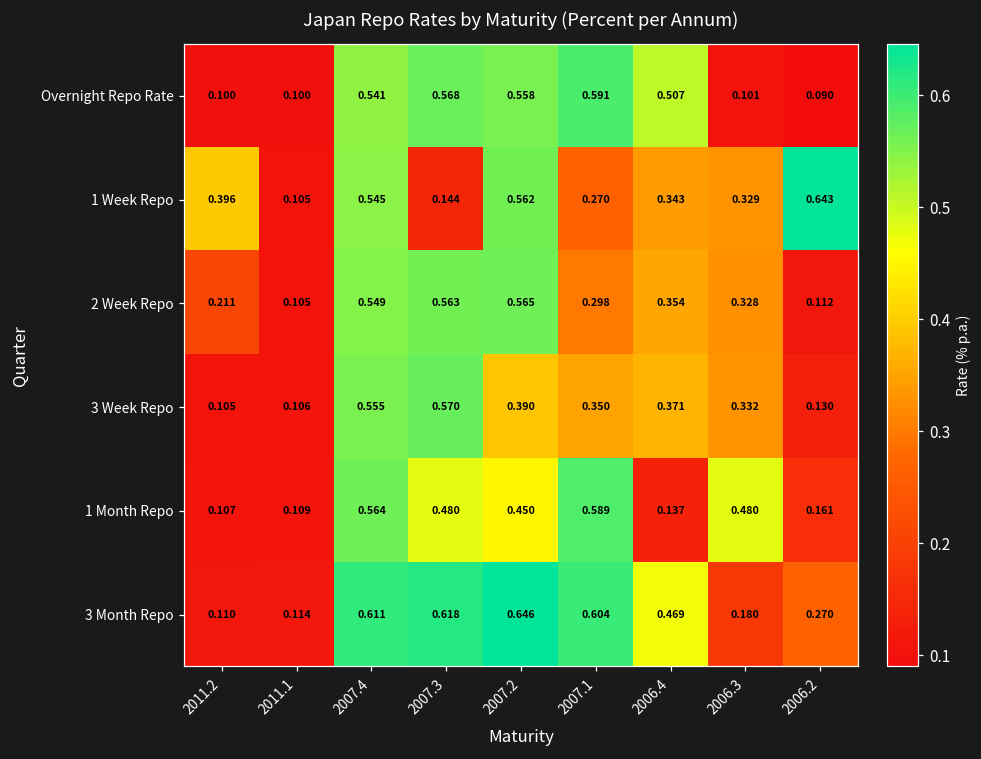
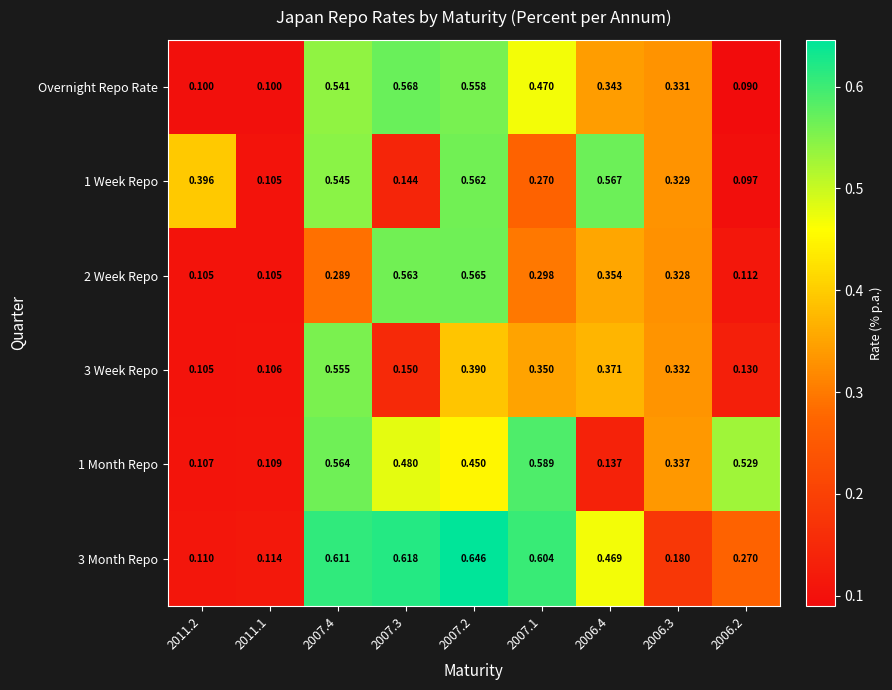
Overnight Repo Rate, 2007.1: 0.591 -> 0.470
Overnight Repo Rate, 2006.4: 0.507 -> 0.343
Overnight Repo Rate, 2006.3: 0.101 -> 0.331
1 Week Repo, 2006.4: 0.343 -> 0.567
1 Week Repo, 2006.2: 0.643 -> 0.097
2 Week Repo, 2011.2: 0.211 -> 0.105
2 Week Repo, 2007.4: 0.549 -> 0.289
3 Week Repo, 2007.3: 0.570 -> 0.150
1 Month Repo, 2006.3: 0.480 -> 0.337
1 Month Repo, 2006.2: 0.161 -> 0.529
